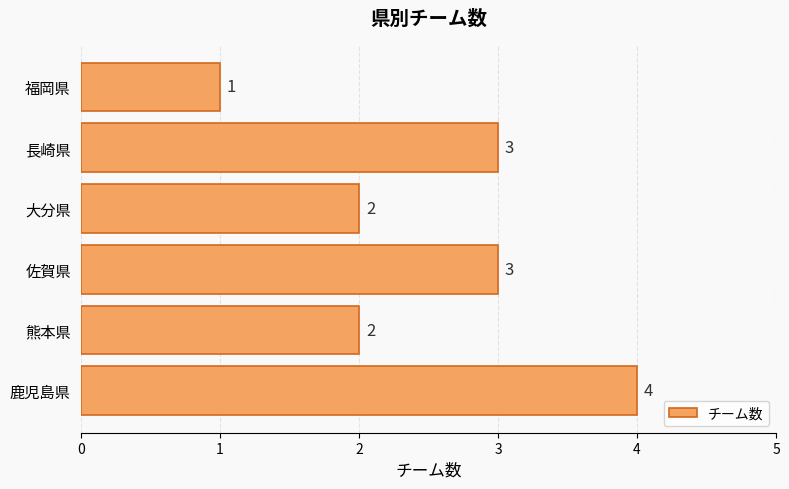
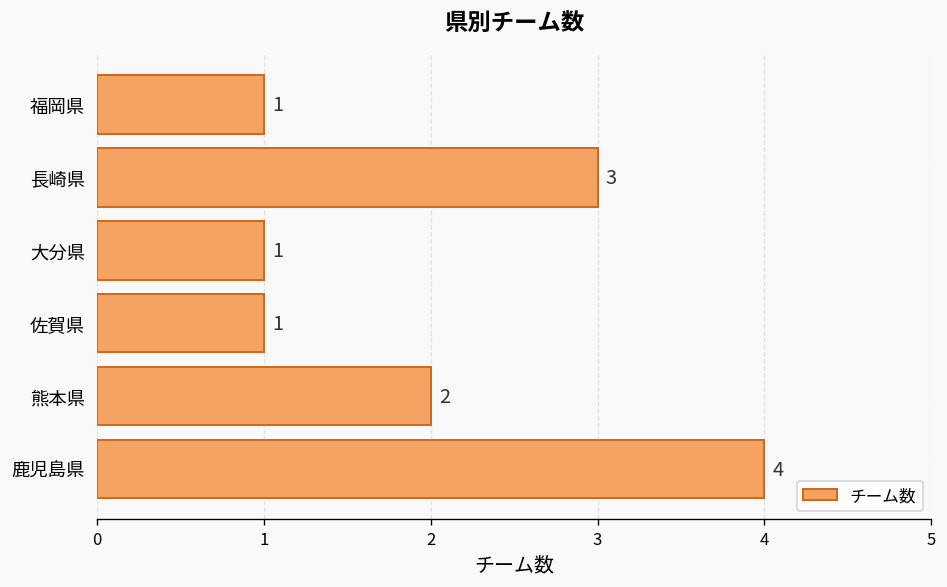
大分県: 2 -> 1
佐賀県: 3 -> 1
